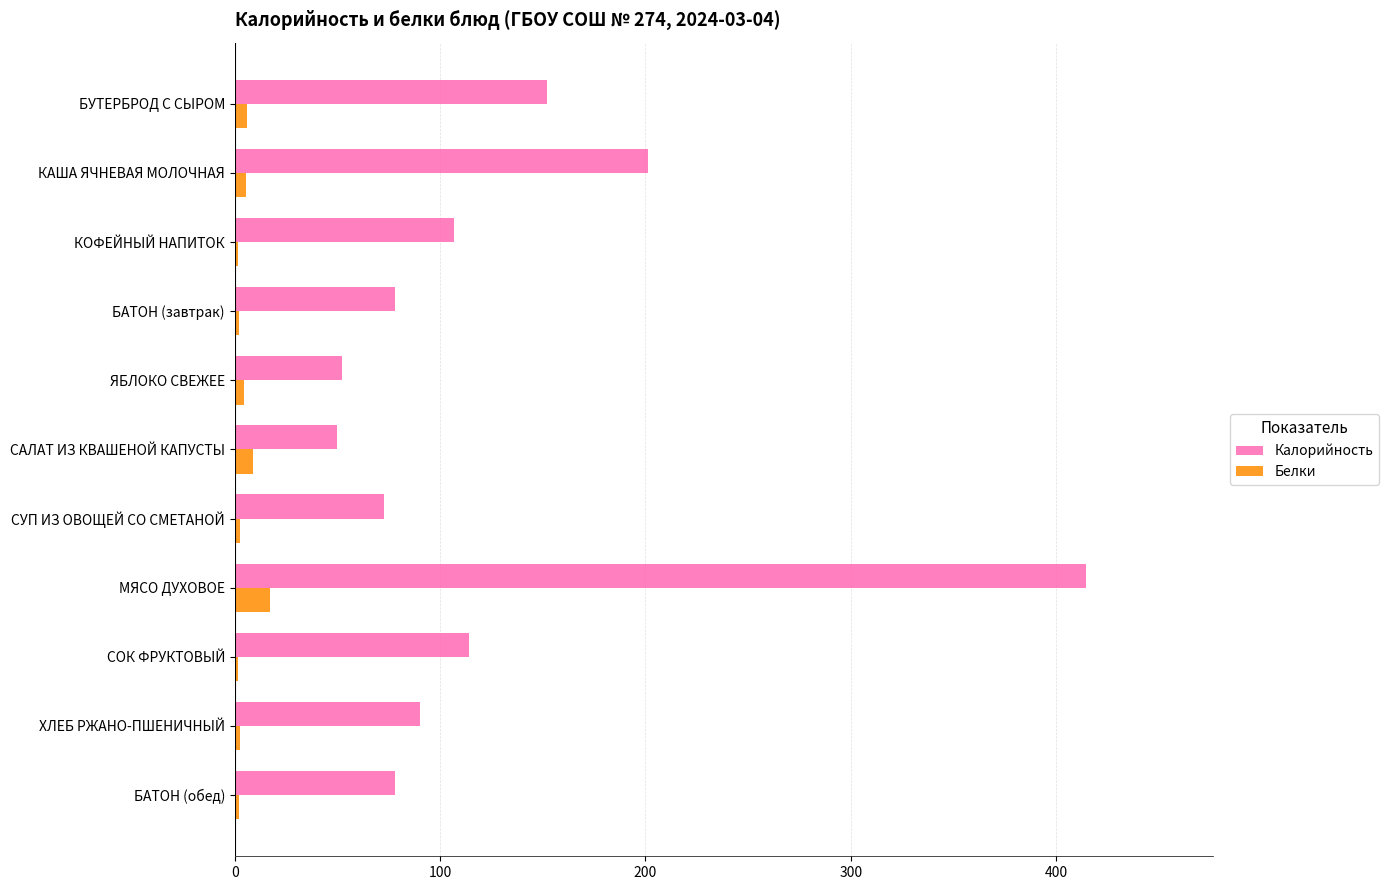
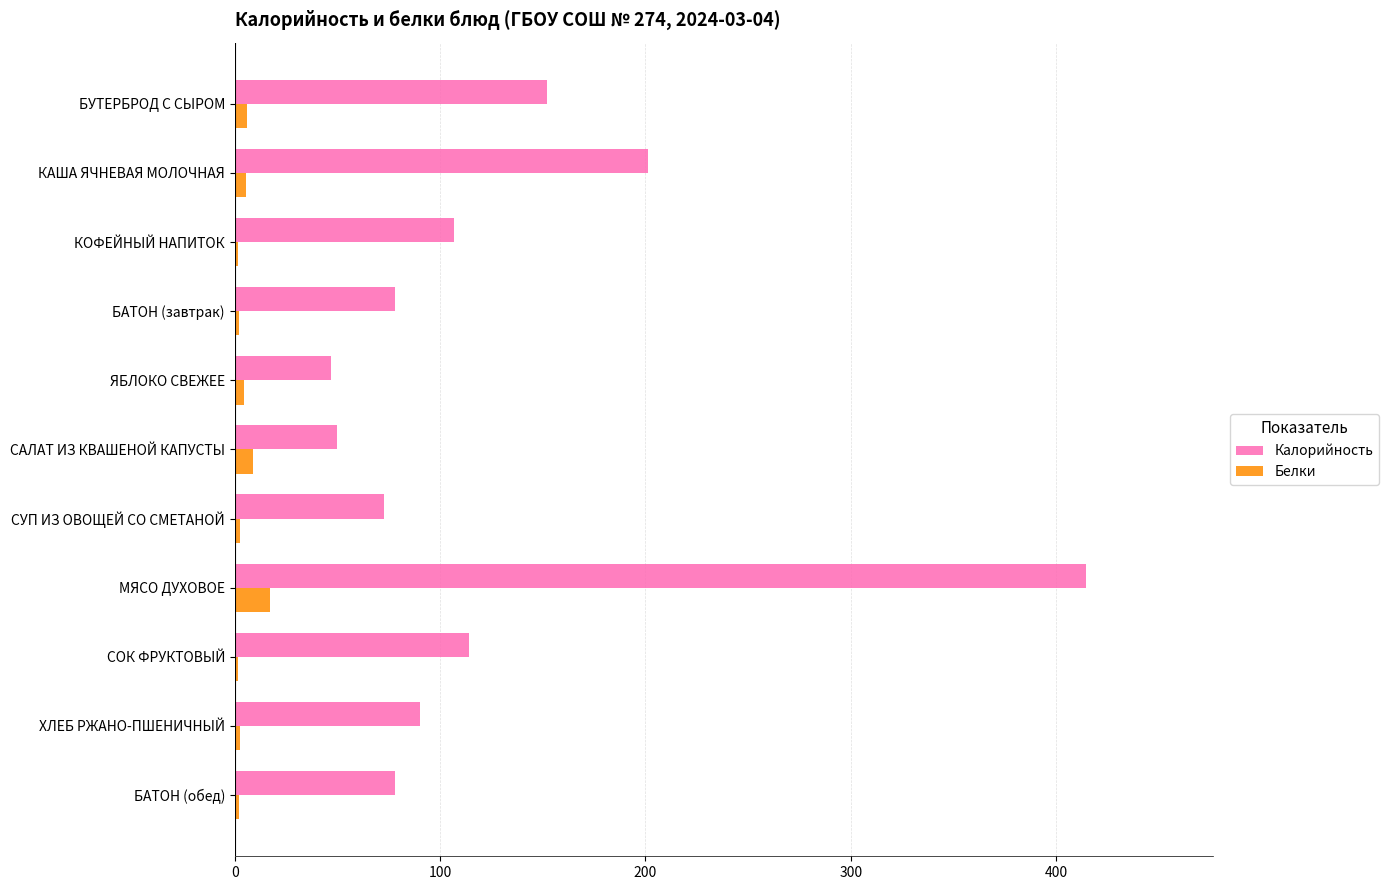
Калорийность, ЯБЛОКО СВЕЖЕЕ: 52 -> 47
